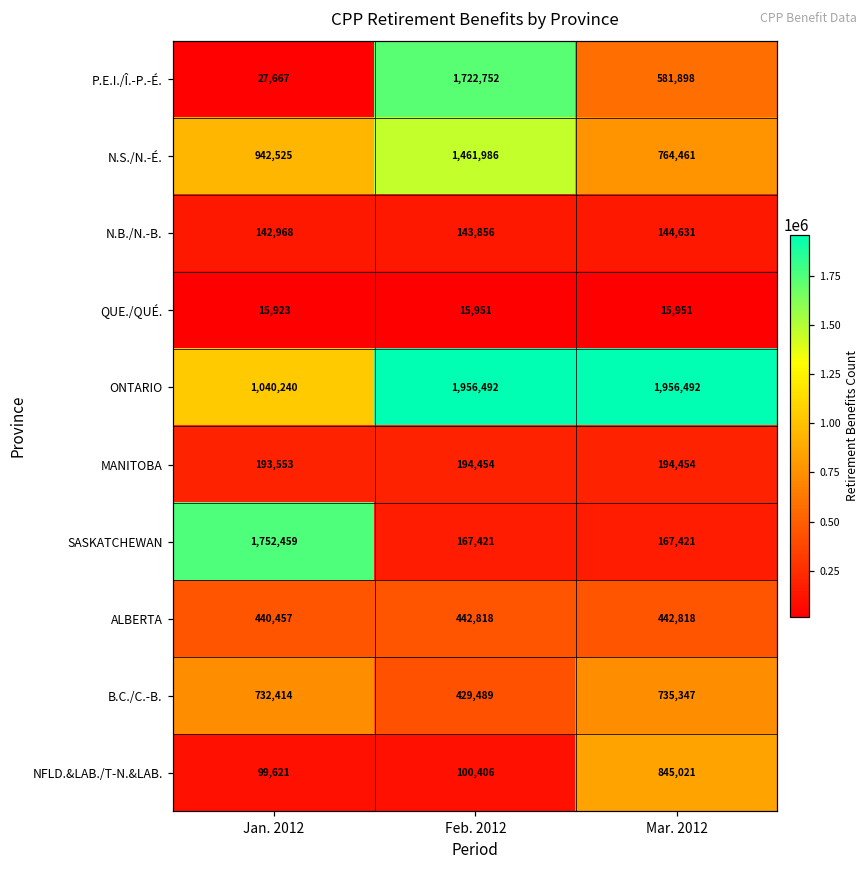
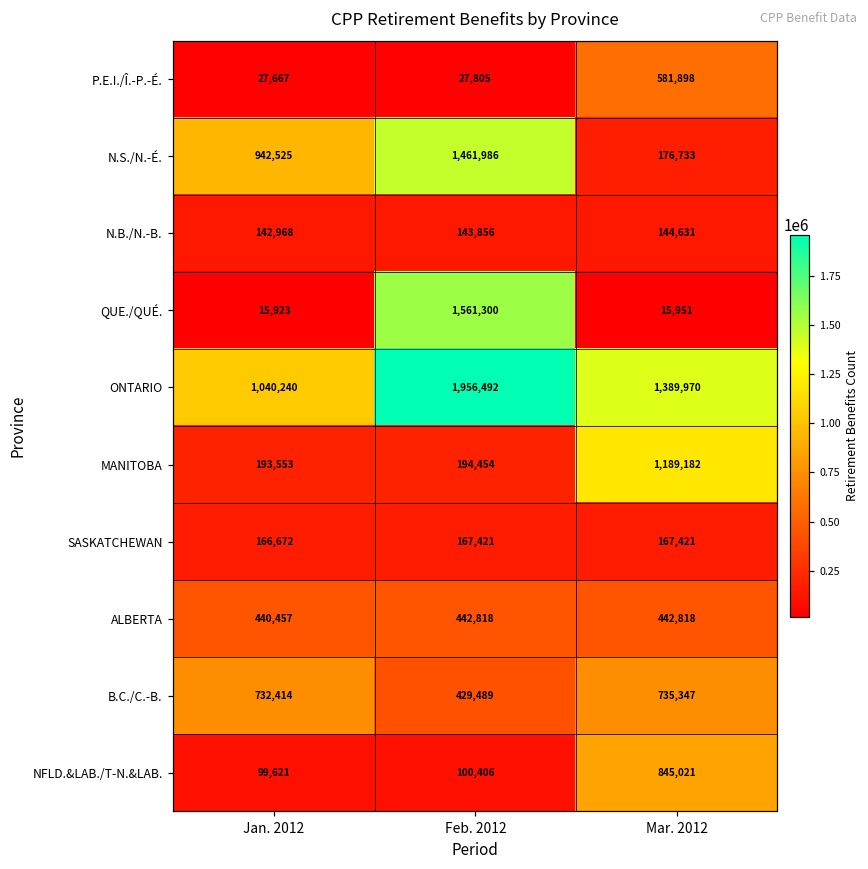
P.E.I./Î.-P.-É., Feb. 2012: 1,722,752 -> 27,805
N.S./N.-É., Mar. 2012: 764,461 -> 176,733
QUE./QUÉ., Feb. 2012: 15,951 -> 1,561,300
ONTARIO, Mar. 2012: 1,956,492 -> 1,389,970
MANITOBA, Mar. 2012: 194,454 -> 1,189,182
SASKATCHEWAN, Jan. 2012: 1,752,459 -> 166,672
